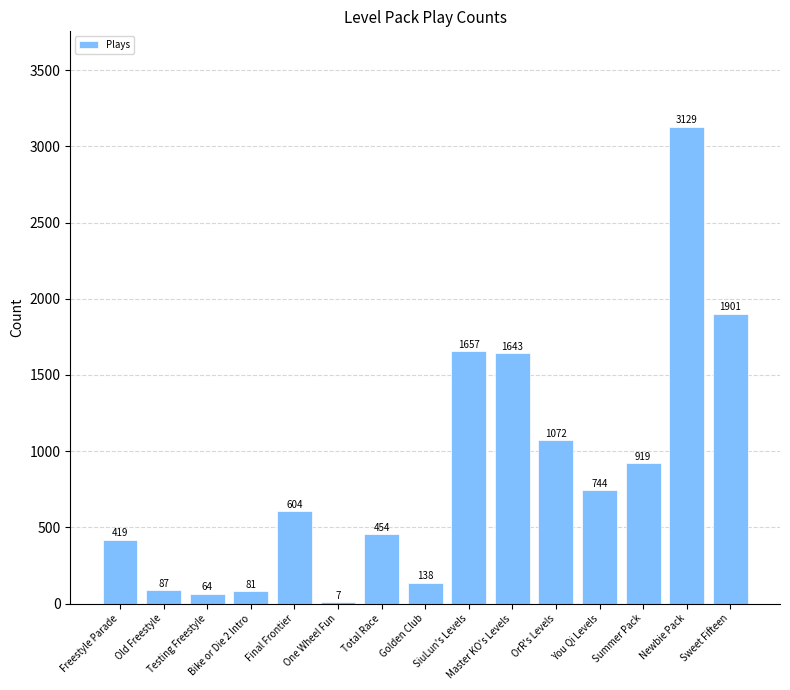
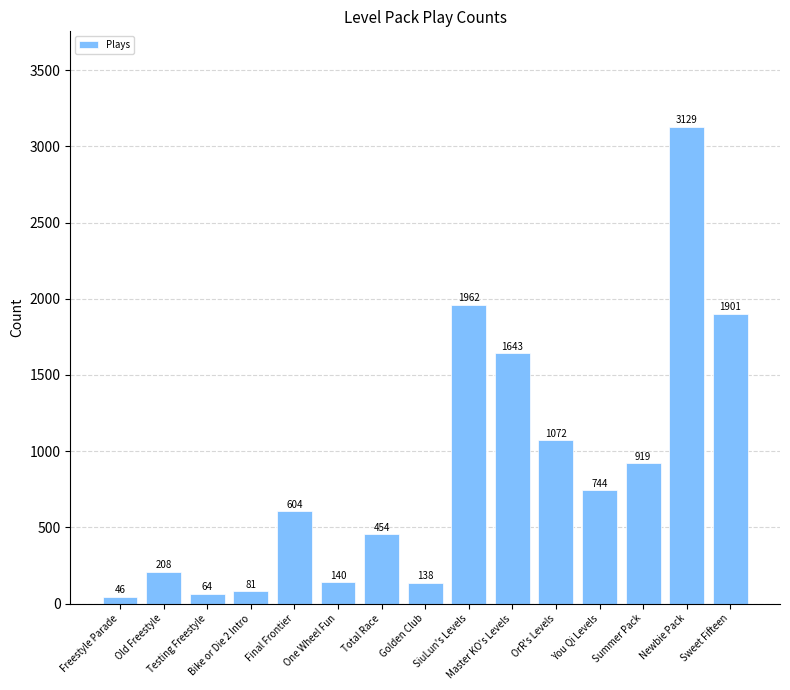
Freestyle Parade: 419 -> 46
Old Freestyle: 87 -> 208
One Wheel Fun: 7 -> 140
SiuLun's Levels: 1657 -> 1962
